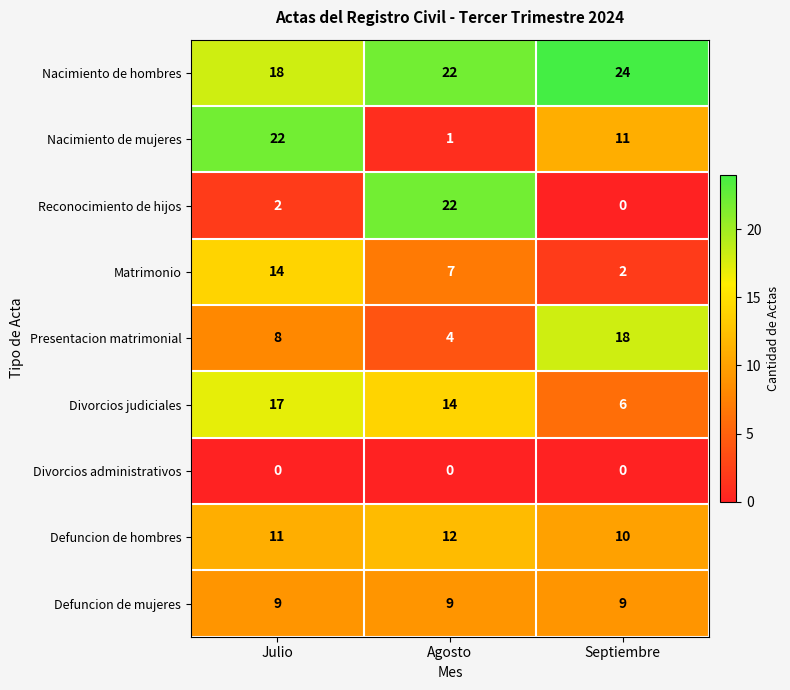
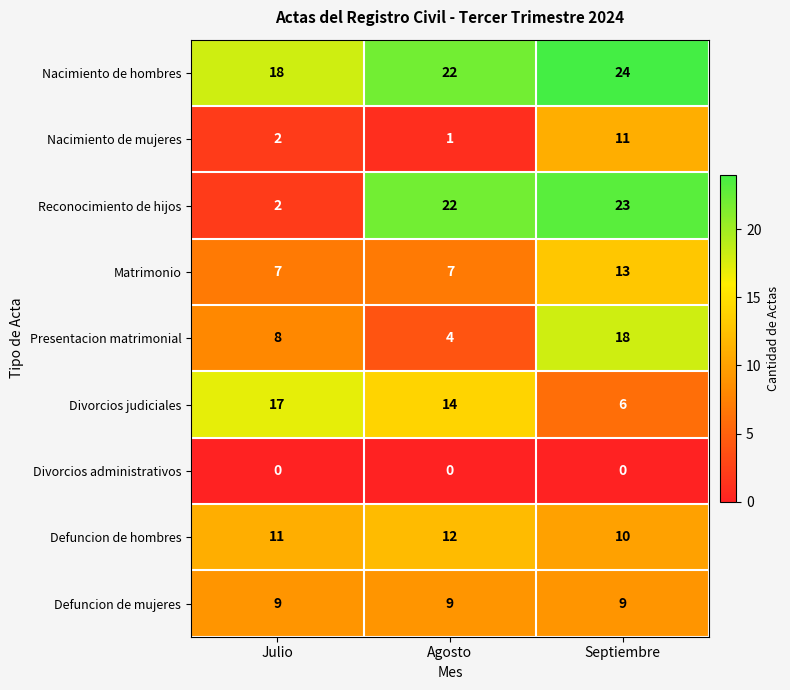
Nacimiento de mujeres, Julio: 22 -> 2
Reconocimiento de hijos, Septiembre: 0 -> 23
Matrimonio, Julio: 14 -> 7
Matrimonio, Septiembre: 2 -> 13
